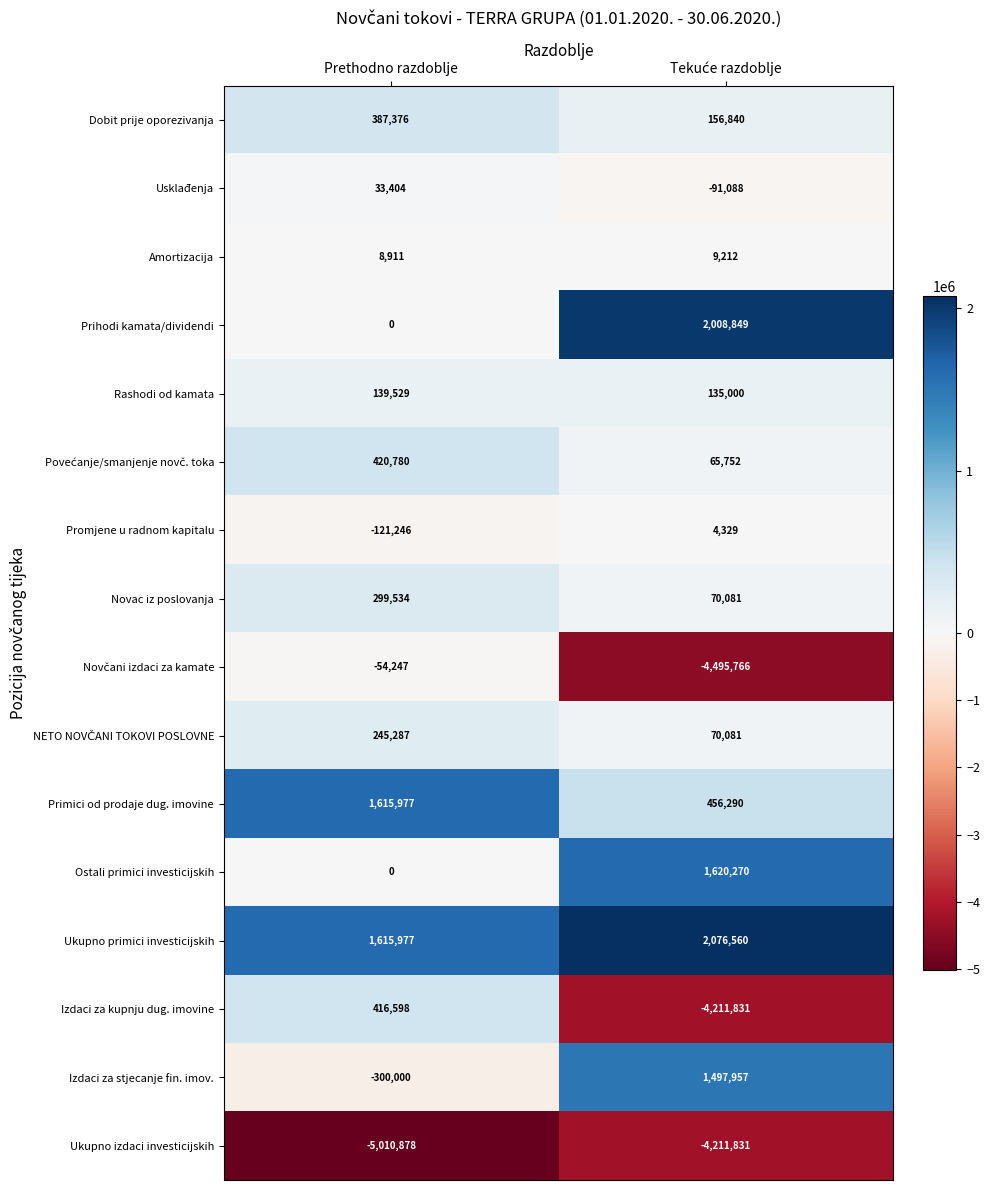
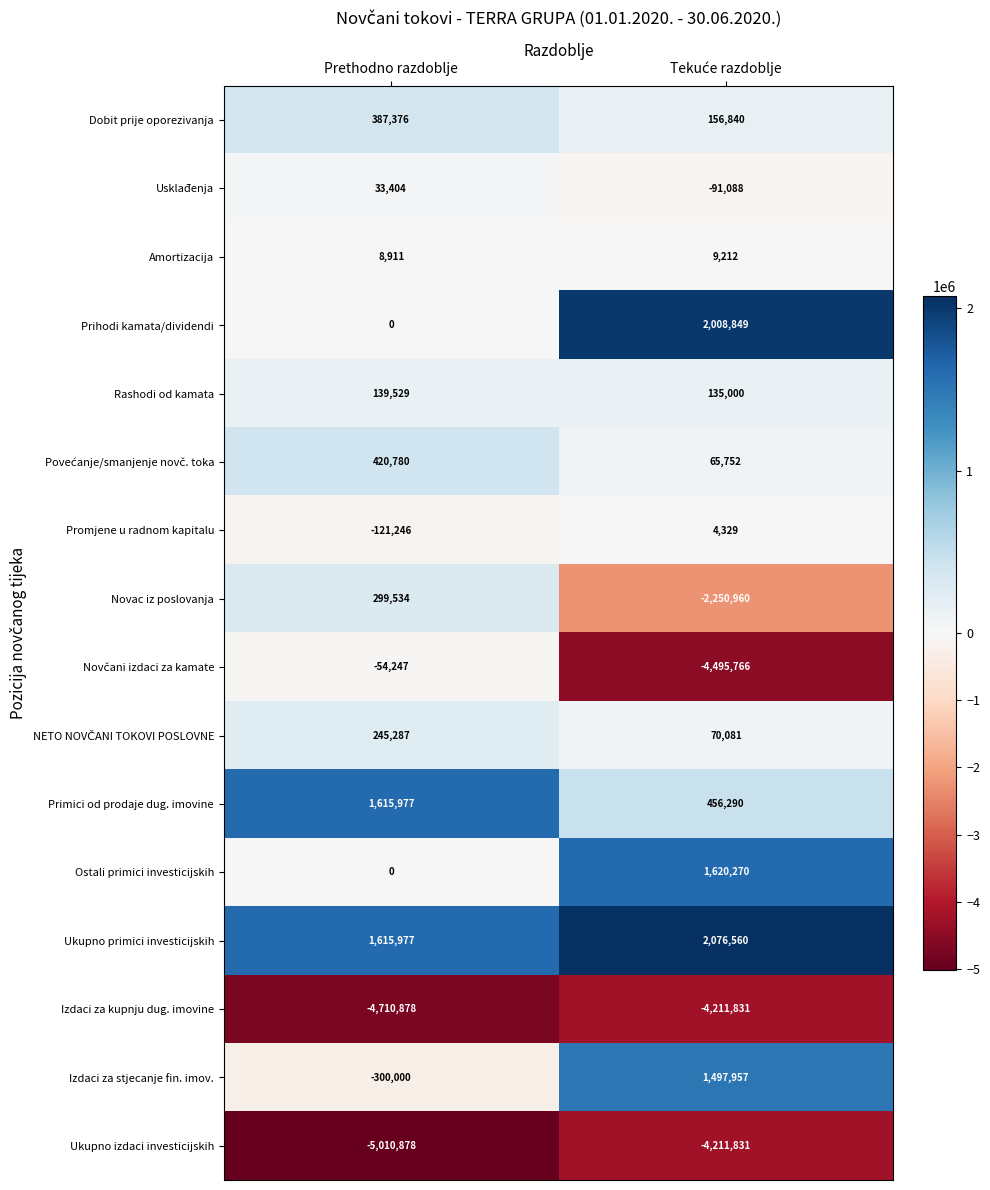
Novac iz poslovanja, Tekuće razdoblje: 70,081 -> -2,250,960
Izdaci za kupnju dug. imovine, Prethodno razdoblje: 416,598 -> -4,710,878
